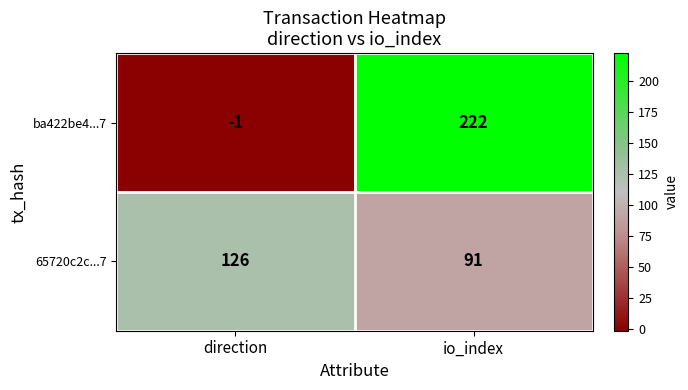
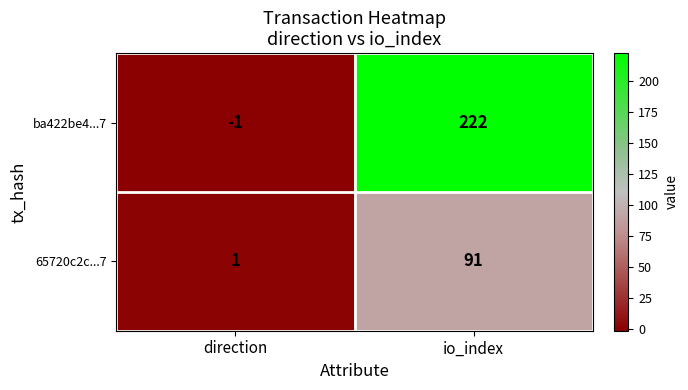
65720c2c...7, direction: 126 -> 1
